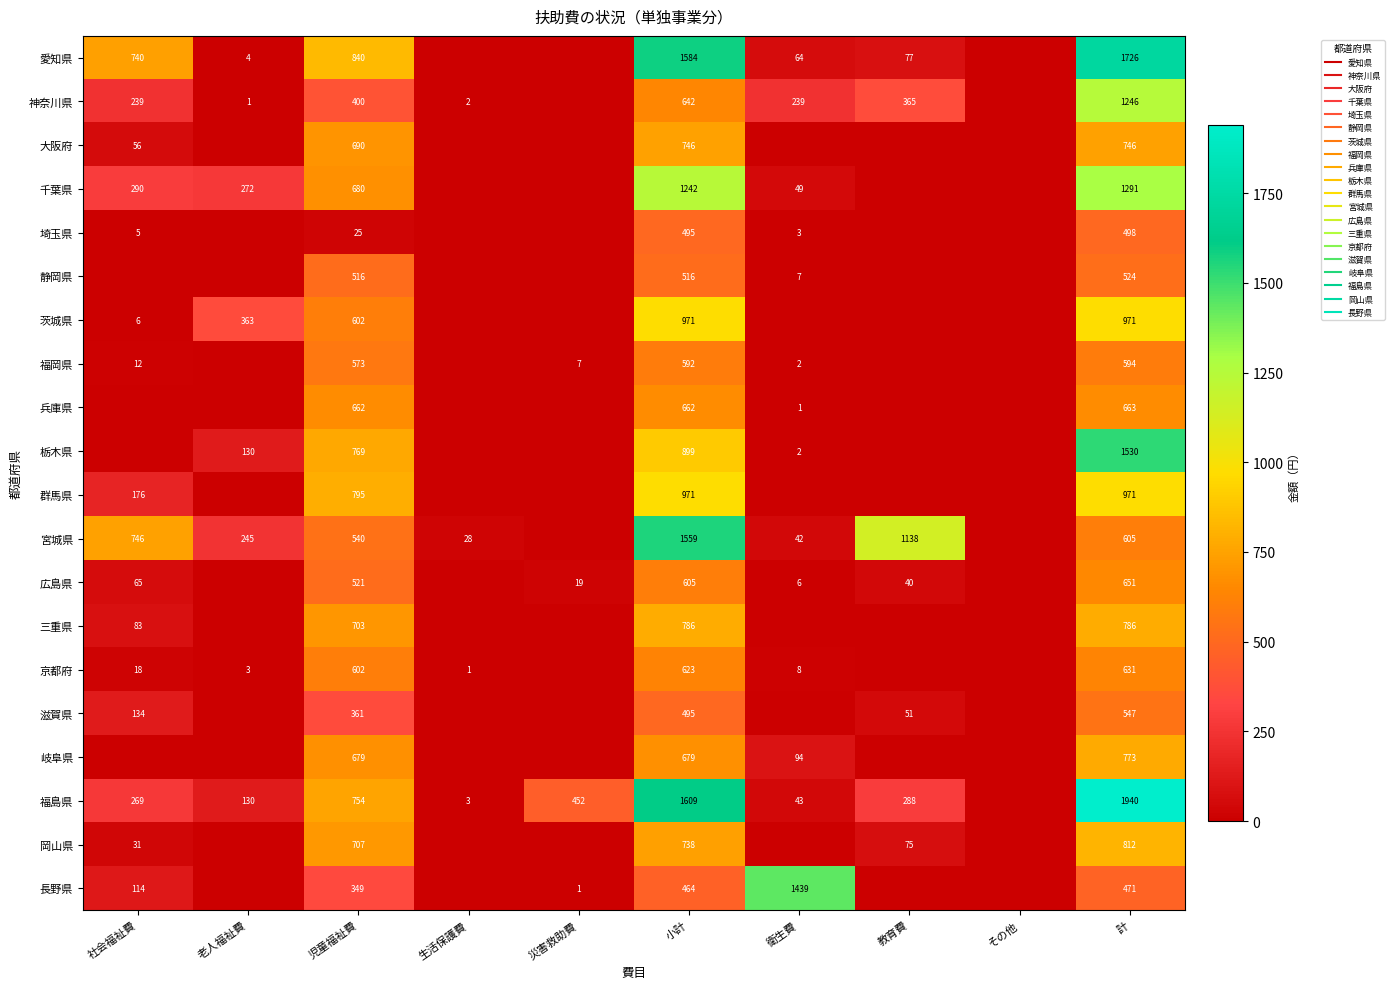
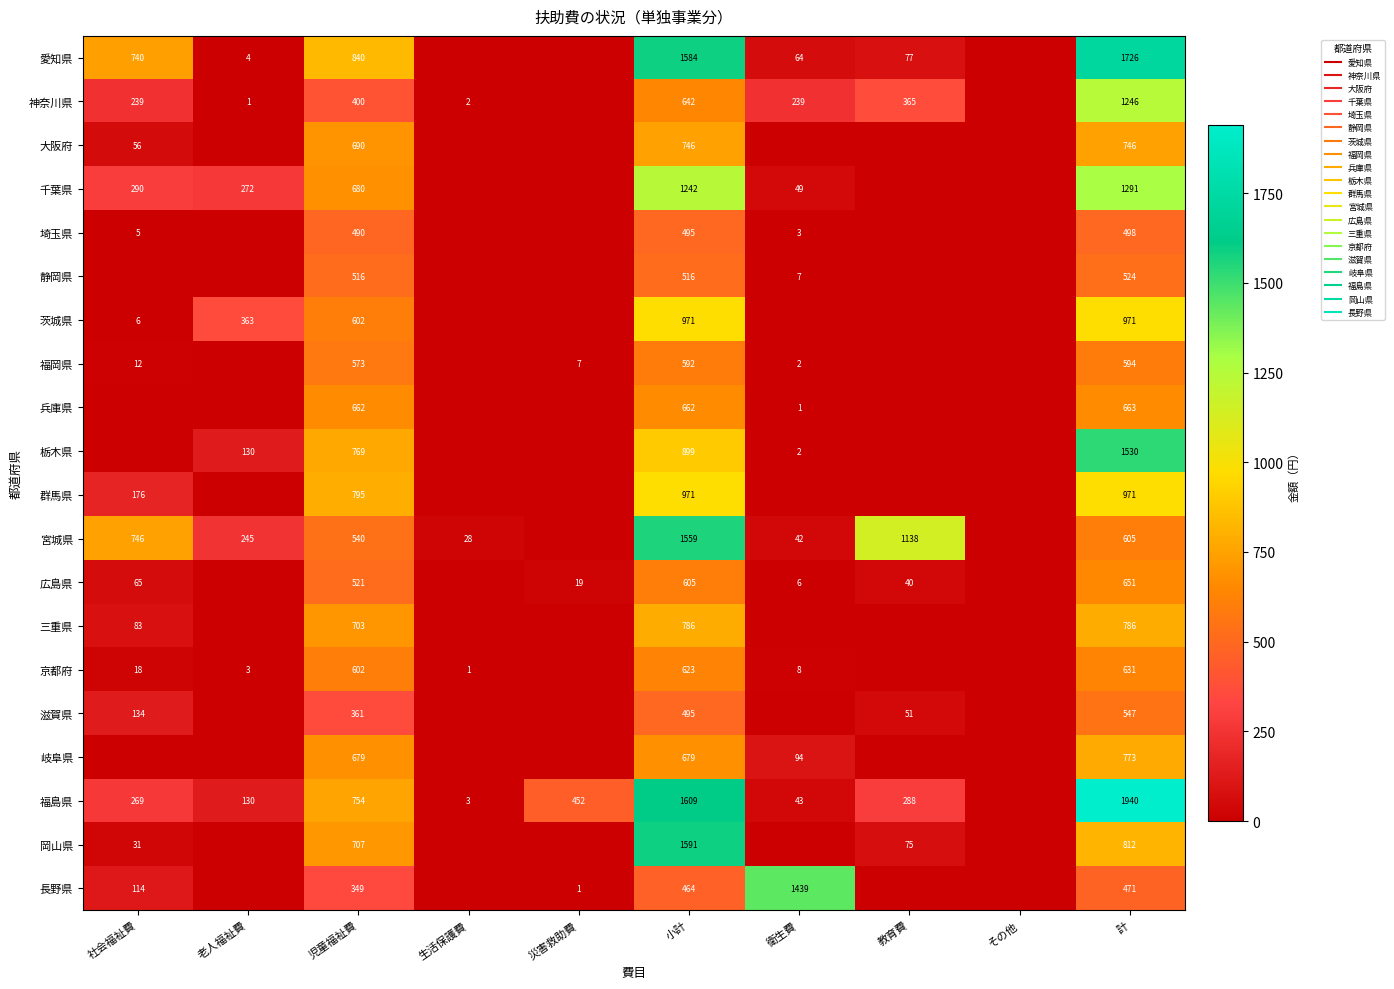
埼玉県, 児童福祉費: 25 -> 490
岡山県, 小計: 738 -> 1591
